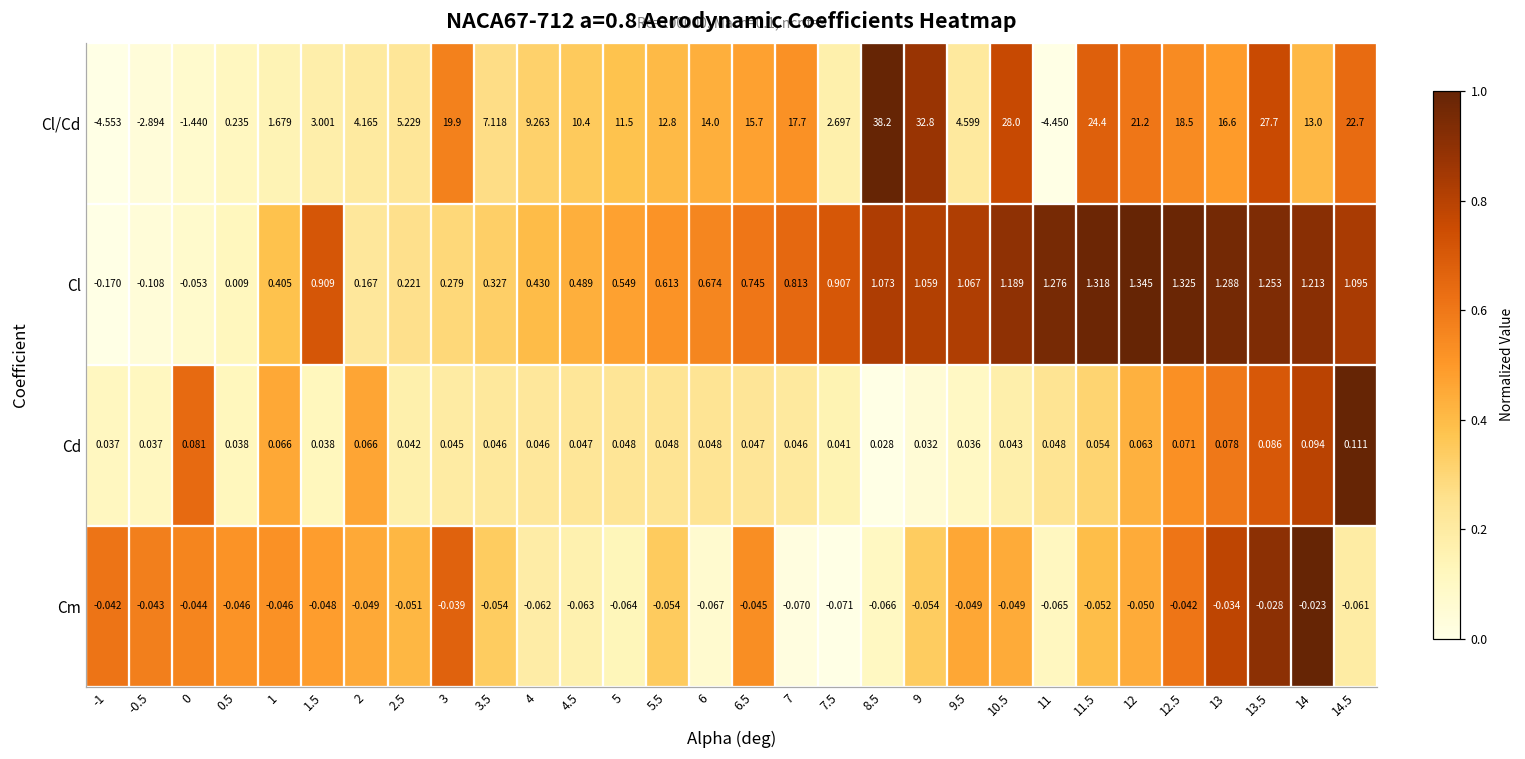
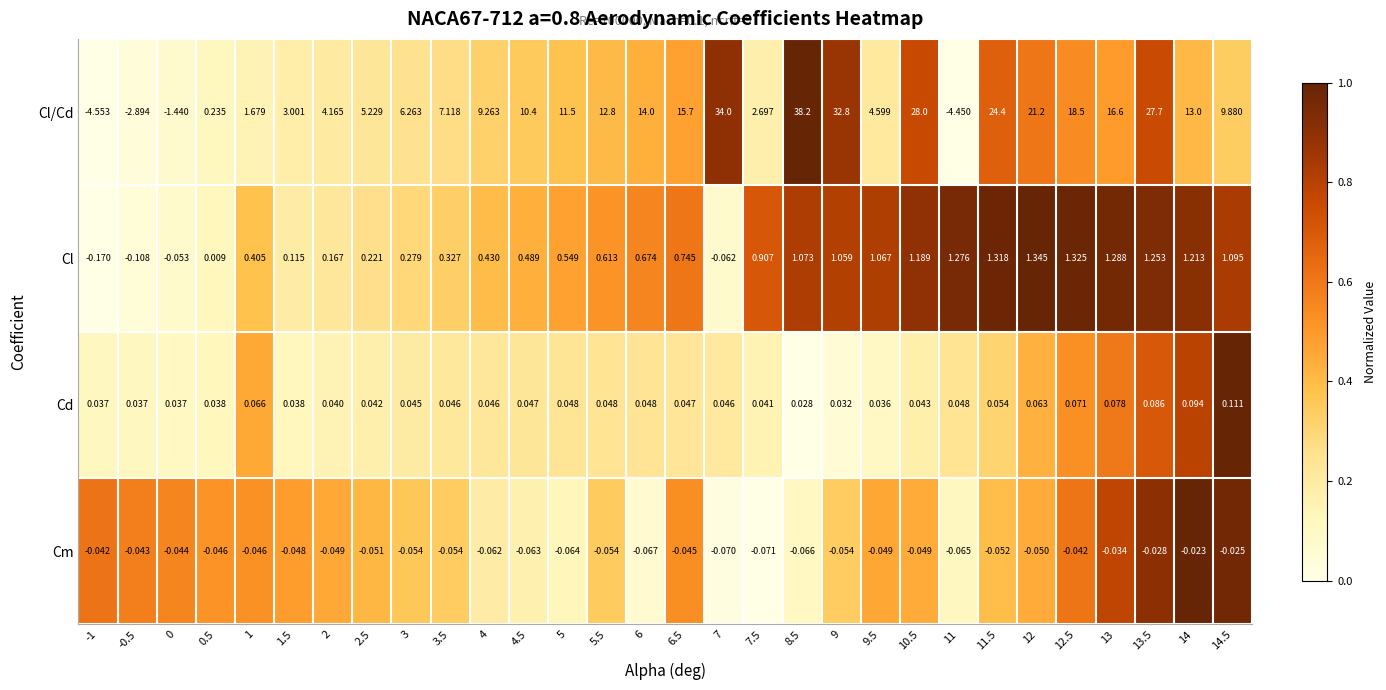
Cl/Cd, 3: 19.9 -> 6.263
Cl/Cd, 7: 17.7 -> 34.0
Cl/Cd, 14.5: 22.7 -> 9.880
Cl, 1.5: 0.909 -> 0.115
Cl, 7: 0.813 -> -0.062
Cd, 0: 0.081 -> 0.037
Cd, 2: 0.066 -> 0.040
Cm, 3: -0.039 -> -0.054
Cm, 14.5: -0.061 -> -0.025
